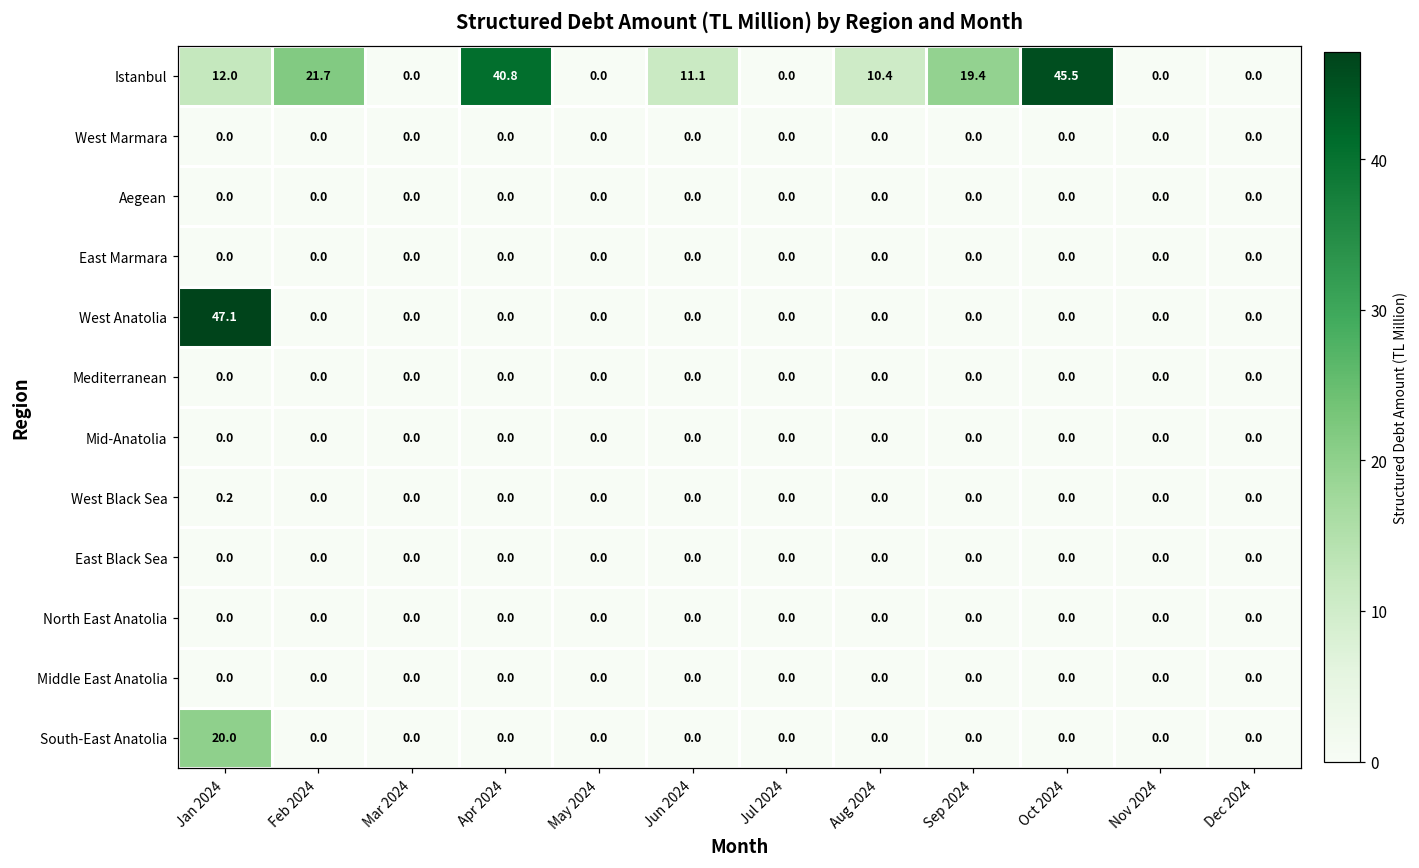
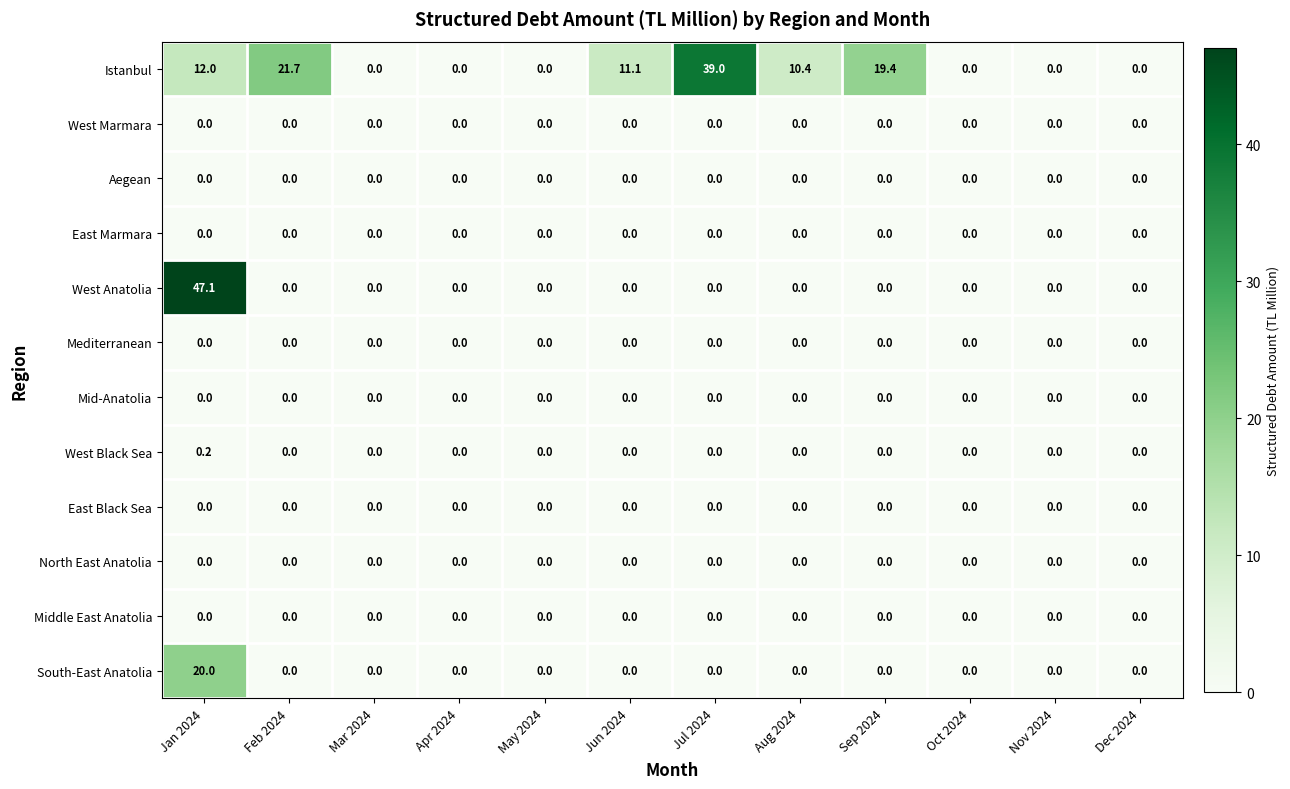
Istanbul, Apr 2024: 40.8 -> 0.0
Istanbul, Jul 2024: 0.0 -> 39.0
Istanbul, Oct 2024: 45.5 -> 0.0
